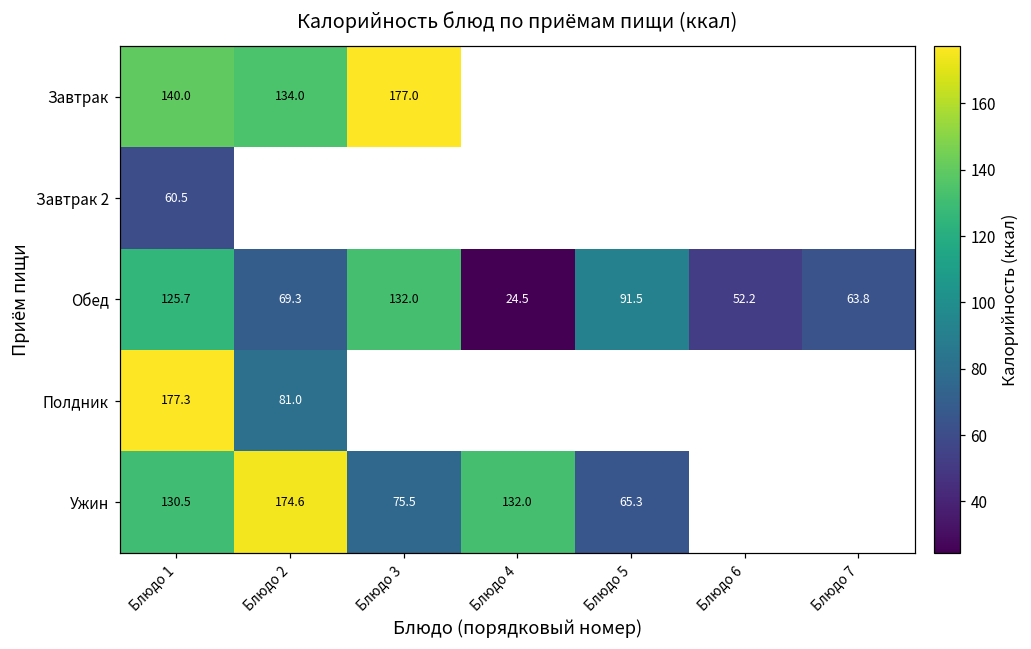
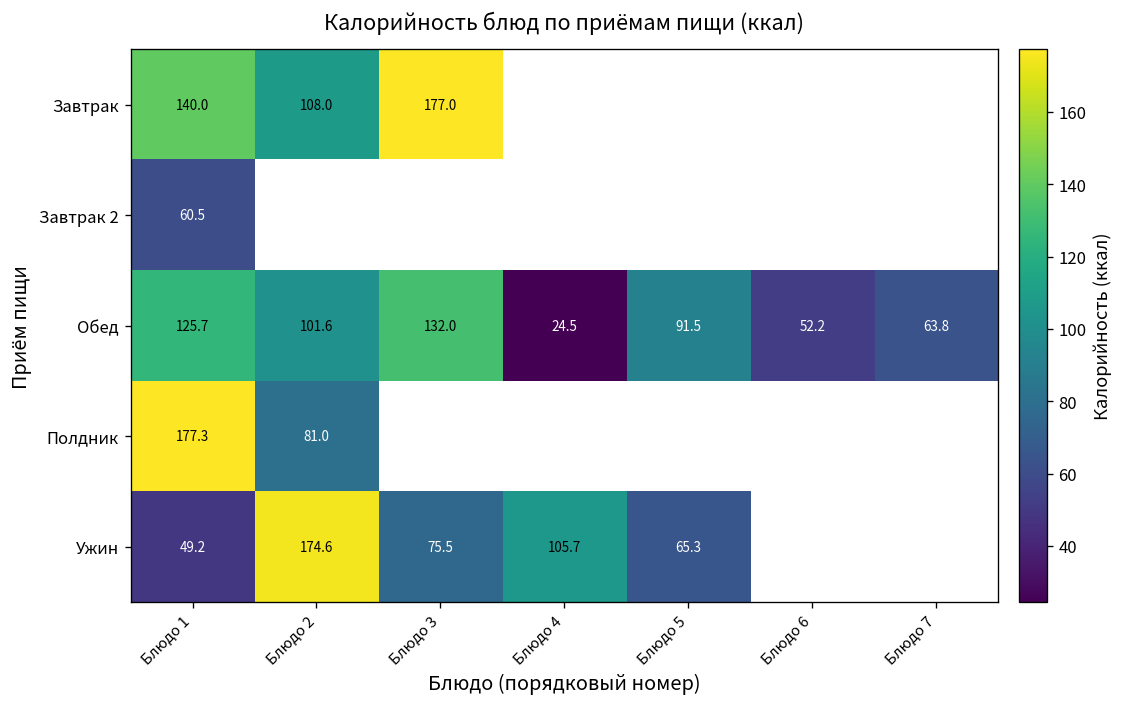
Завтрак, Блюдо 2: 134.0 -> 108.0
Обед, Блюдо 2: 69.3 -> 101.6
Ужин, Блюдо 1: 130.5 -> 49.2
Ужин, Блюдо 4: 132.0 -> 105.7
